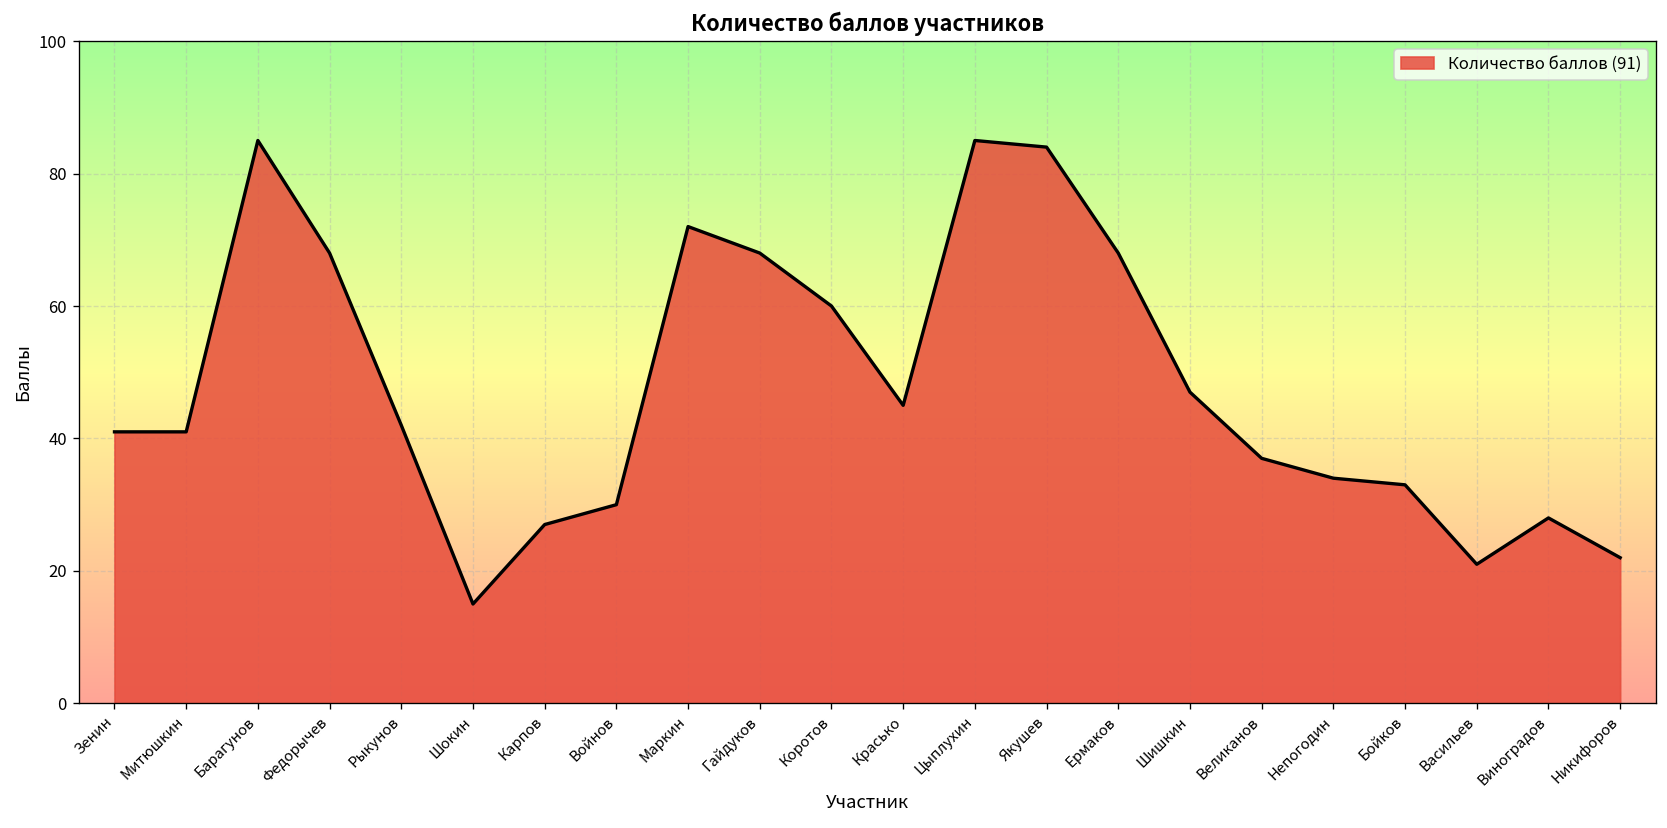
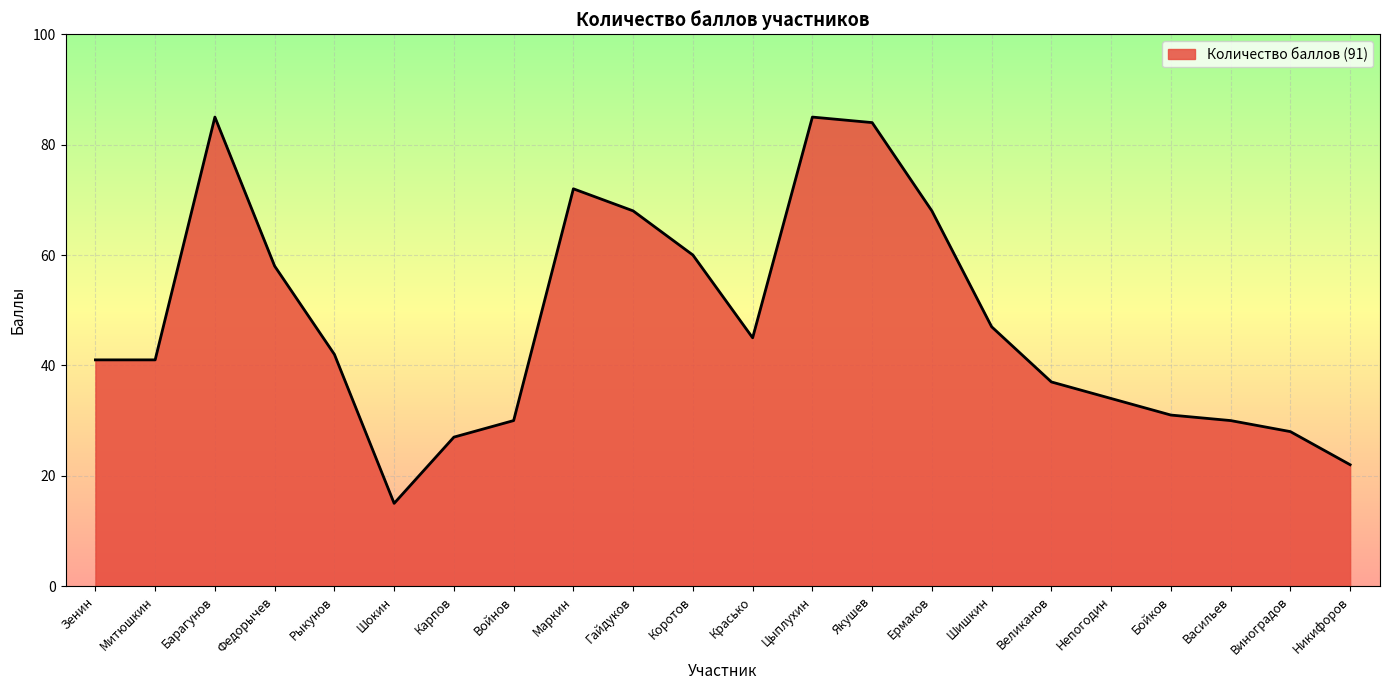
Федорычев: 68 -> 58
Бойков: 33 -> 31
Васильев: 21 -> 30
